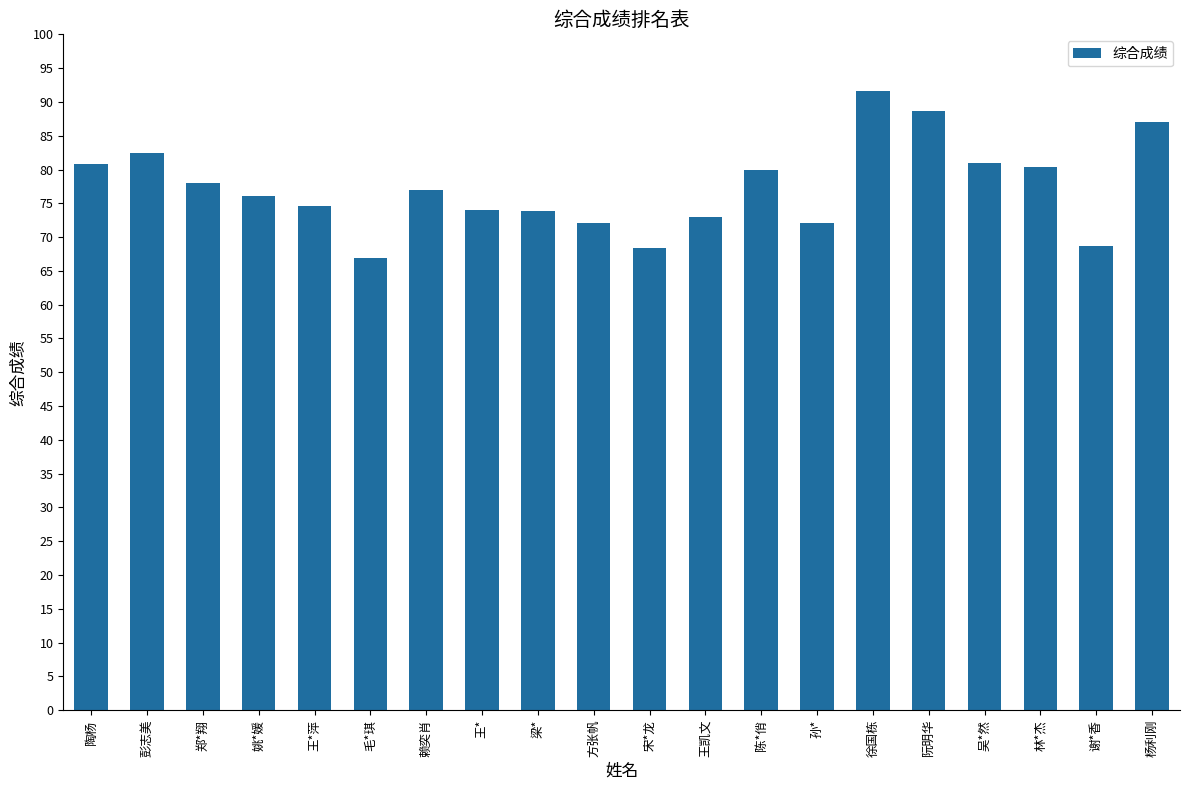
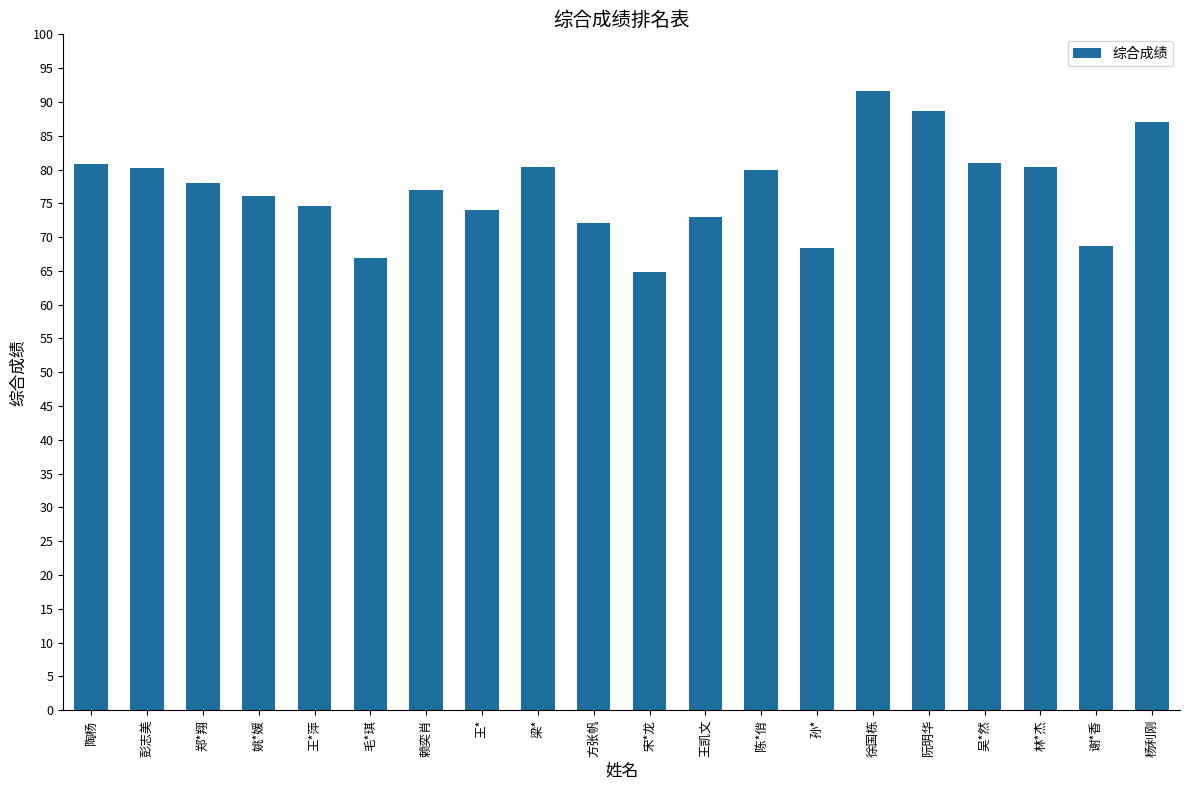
彭志美: 82 -> 80
梁*: 74 -> 80
宋*龙: 68 -> 65
孙*: 72 -> 68
